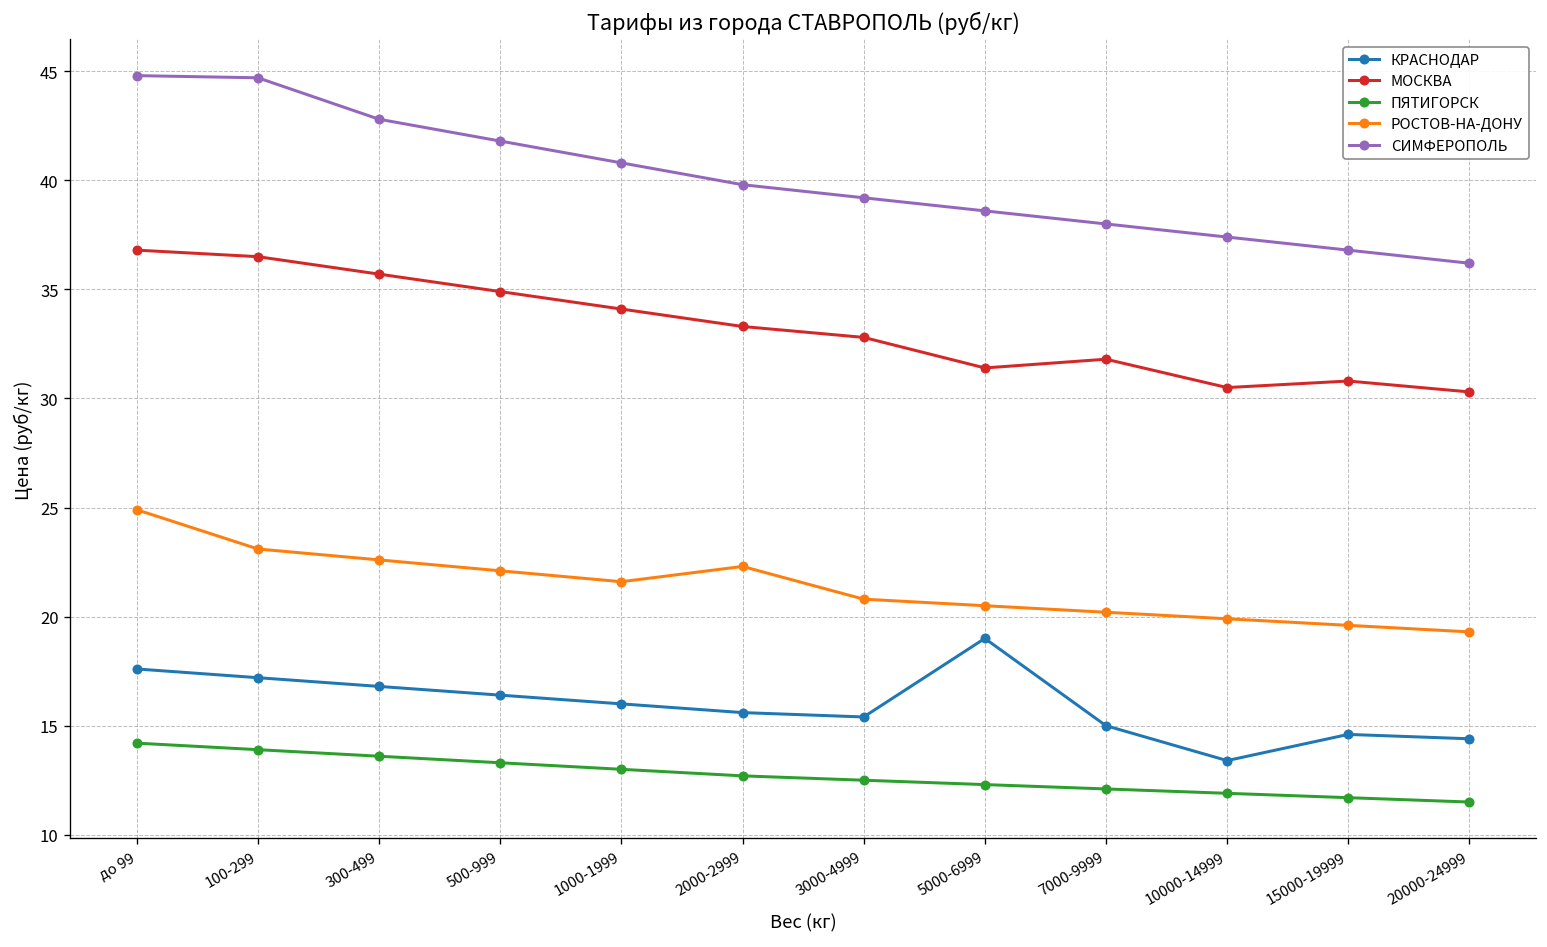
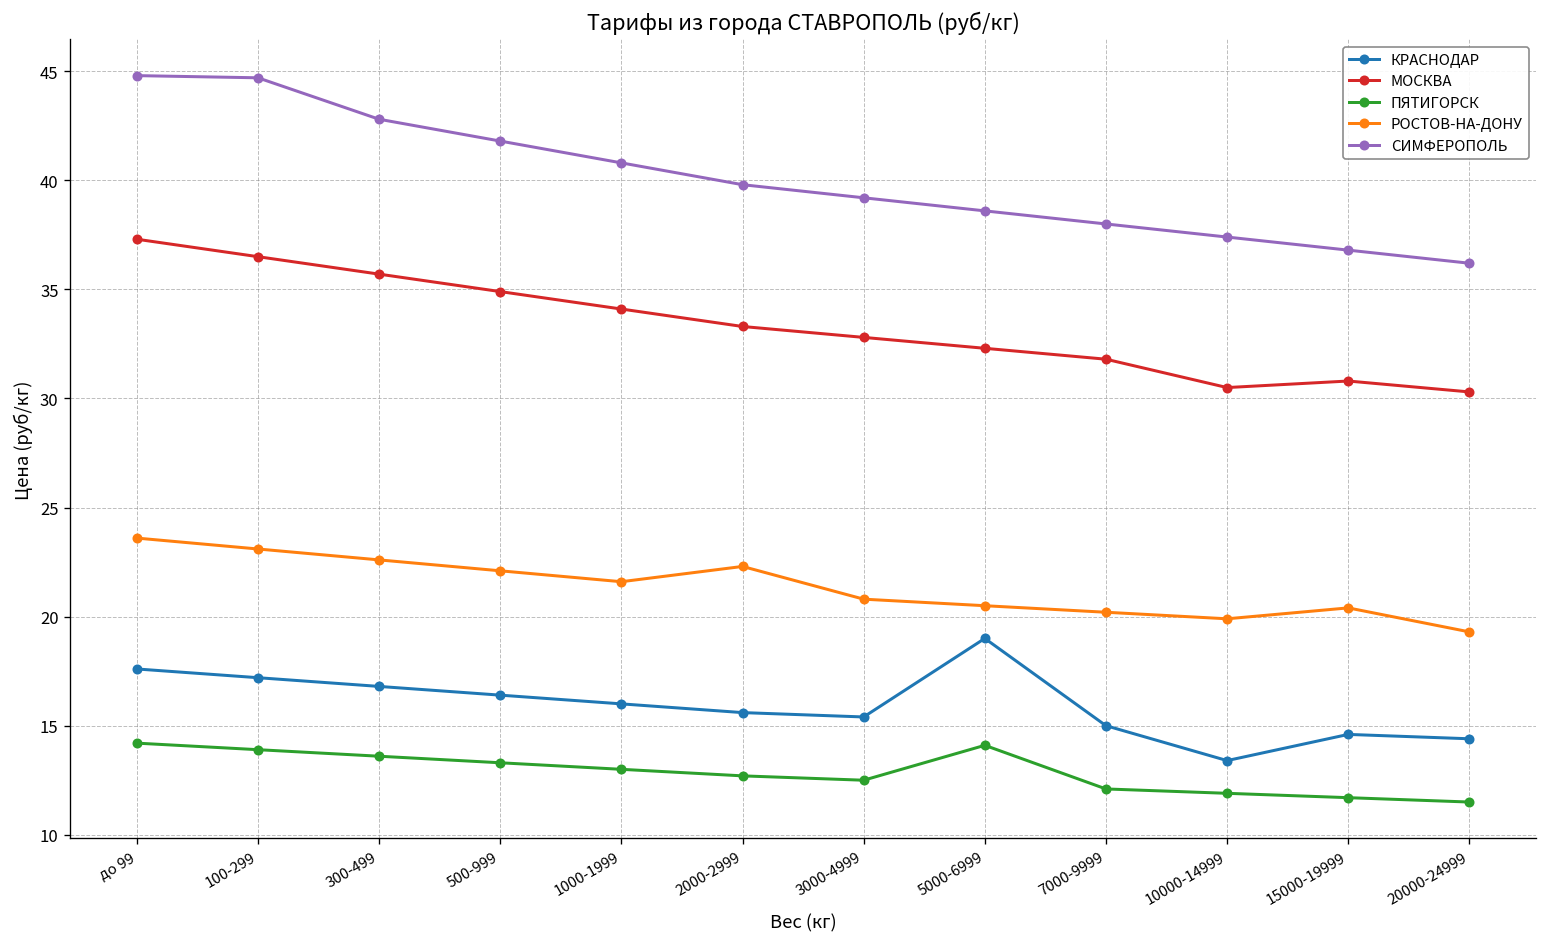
МОСКВА, до 99: 36.8 -> 37.3
РОСТОВ-НА-ДОНУ, до 99: 24.9 -> 23.6
МОСКВА, 5000-6999: 31.4 -> 32.3
ПЯТИГОРСК, 5000-6999: 12.3 -> 14.1
РОСТОВ-НА-ДОНУ, 15000-19999: 19.6 -> 20.4
